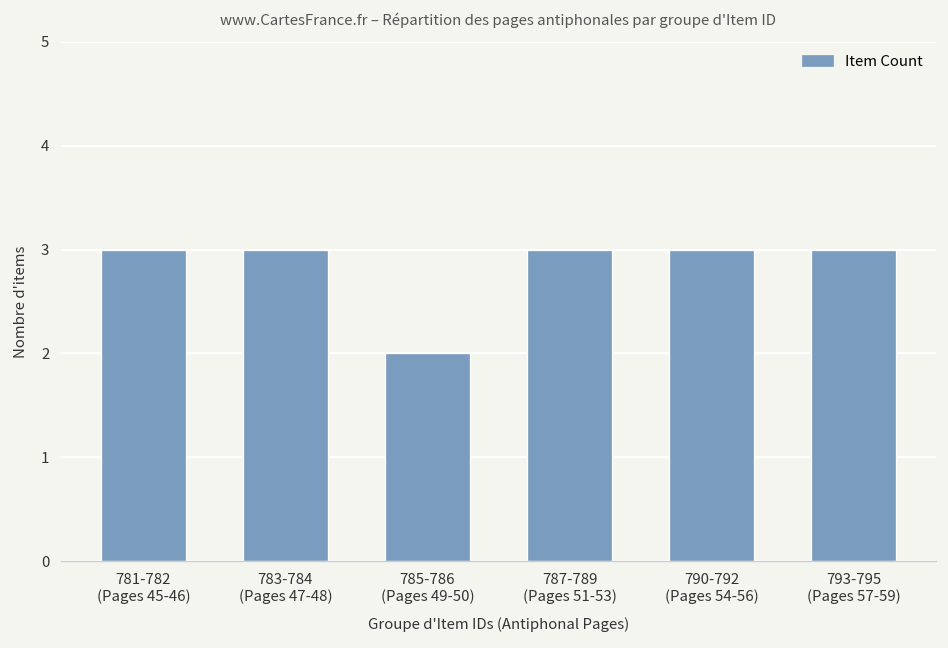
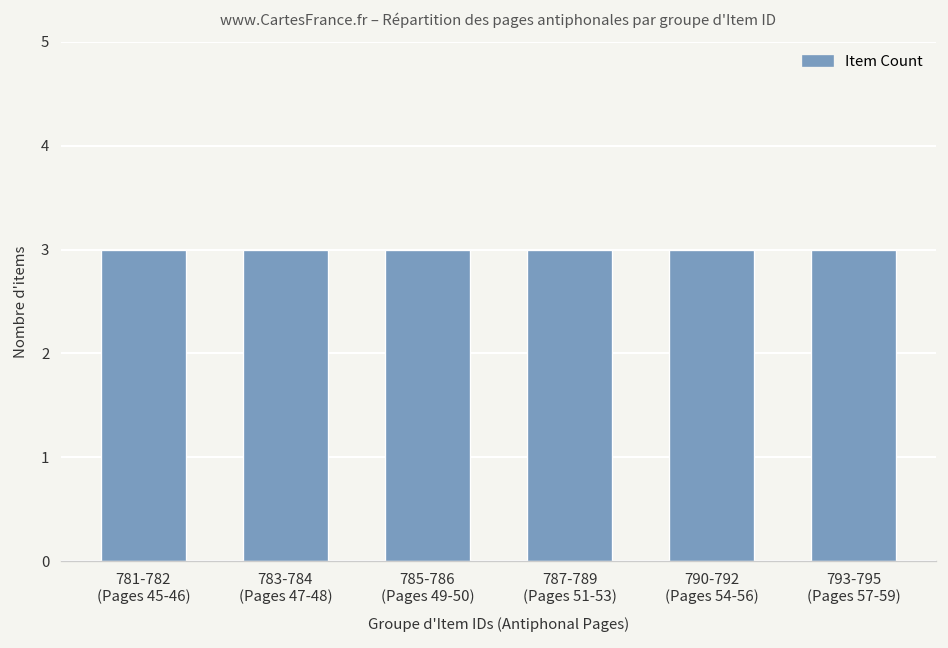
785-786 (Pages 49-50): 2 -> 3
